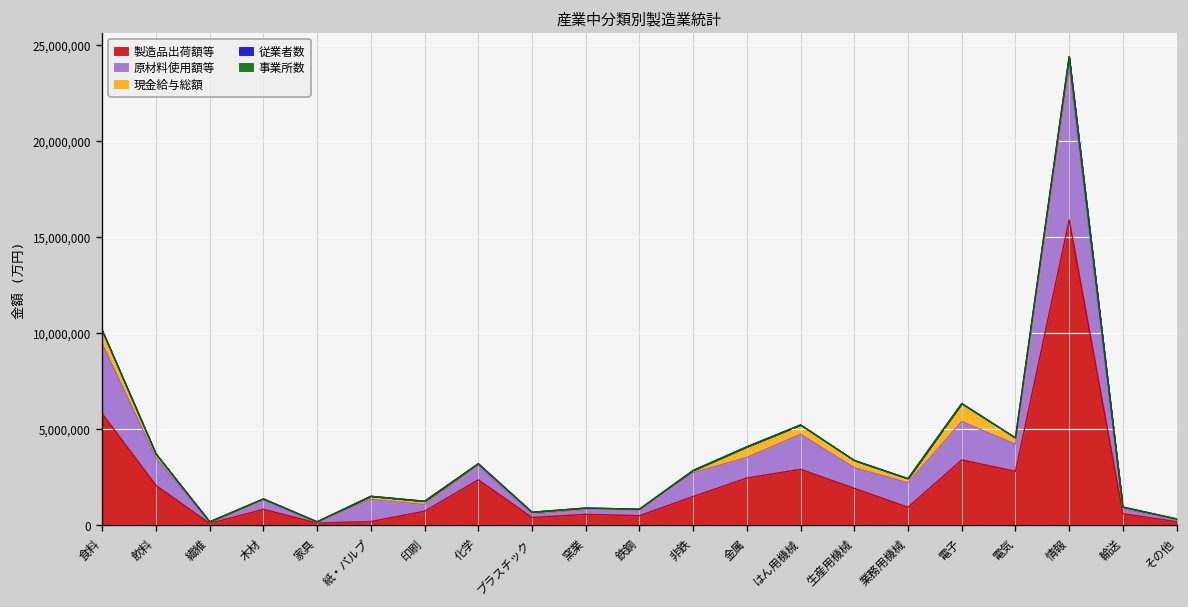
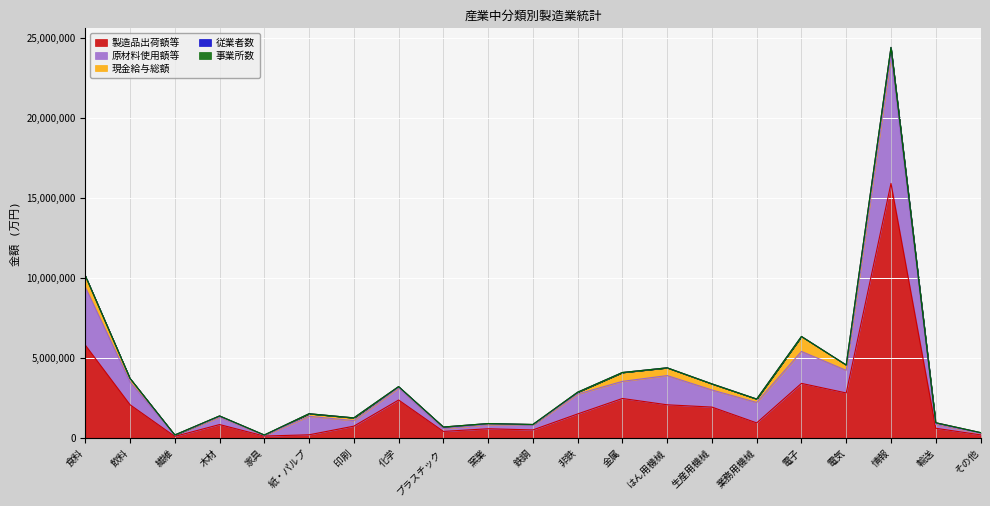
製造品出荷額等, はん用機械: 2,900,000 -> 2,100,000
